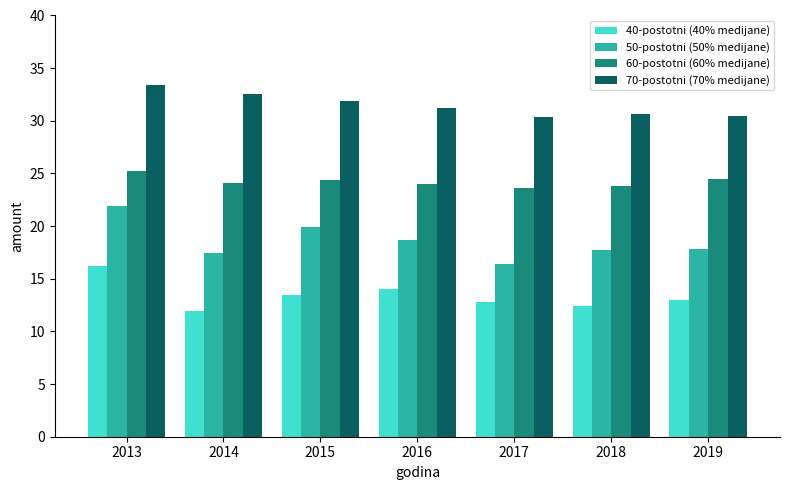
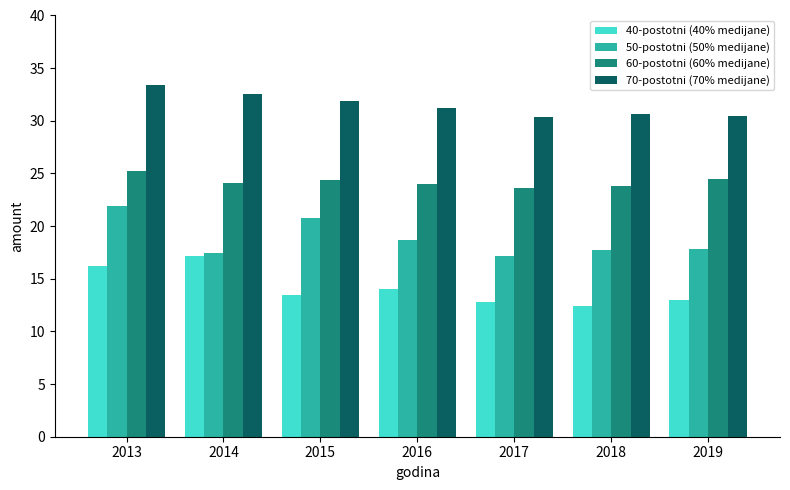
40-postotni (40% medijane), 2014: 11.9 -> 17.2
50-postotni (50% medijane), 2015: 19.9 -> 20.8
50-postotni (50% medijane), 2017: 16.4 -> 17.2
